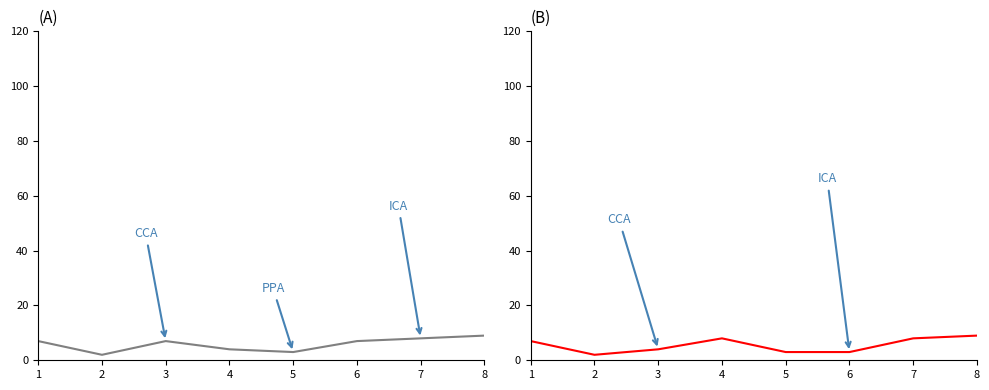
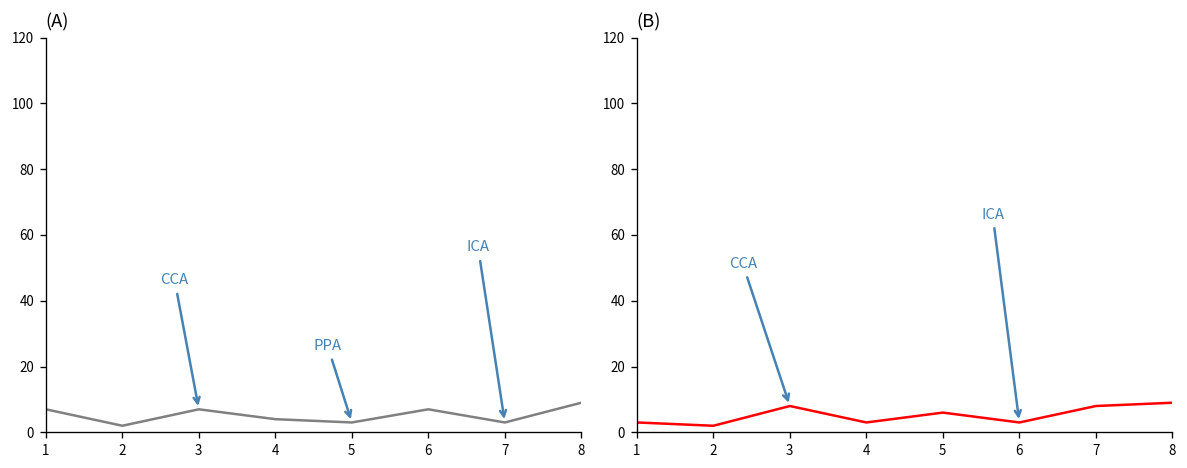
(A), 7: 8 -> 3
(B), 1: 7 -> 3
(B), 3: 4 -> 8
(B), 4: 8 -> 3
(B), 5: 3 -> 6
